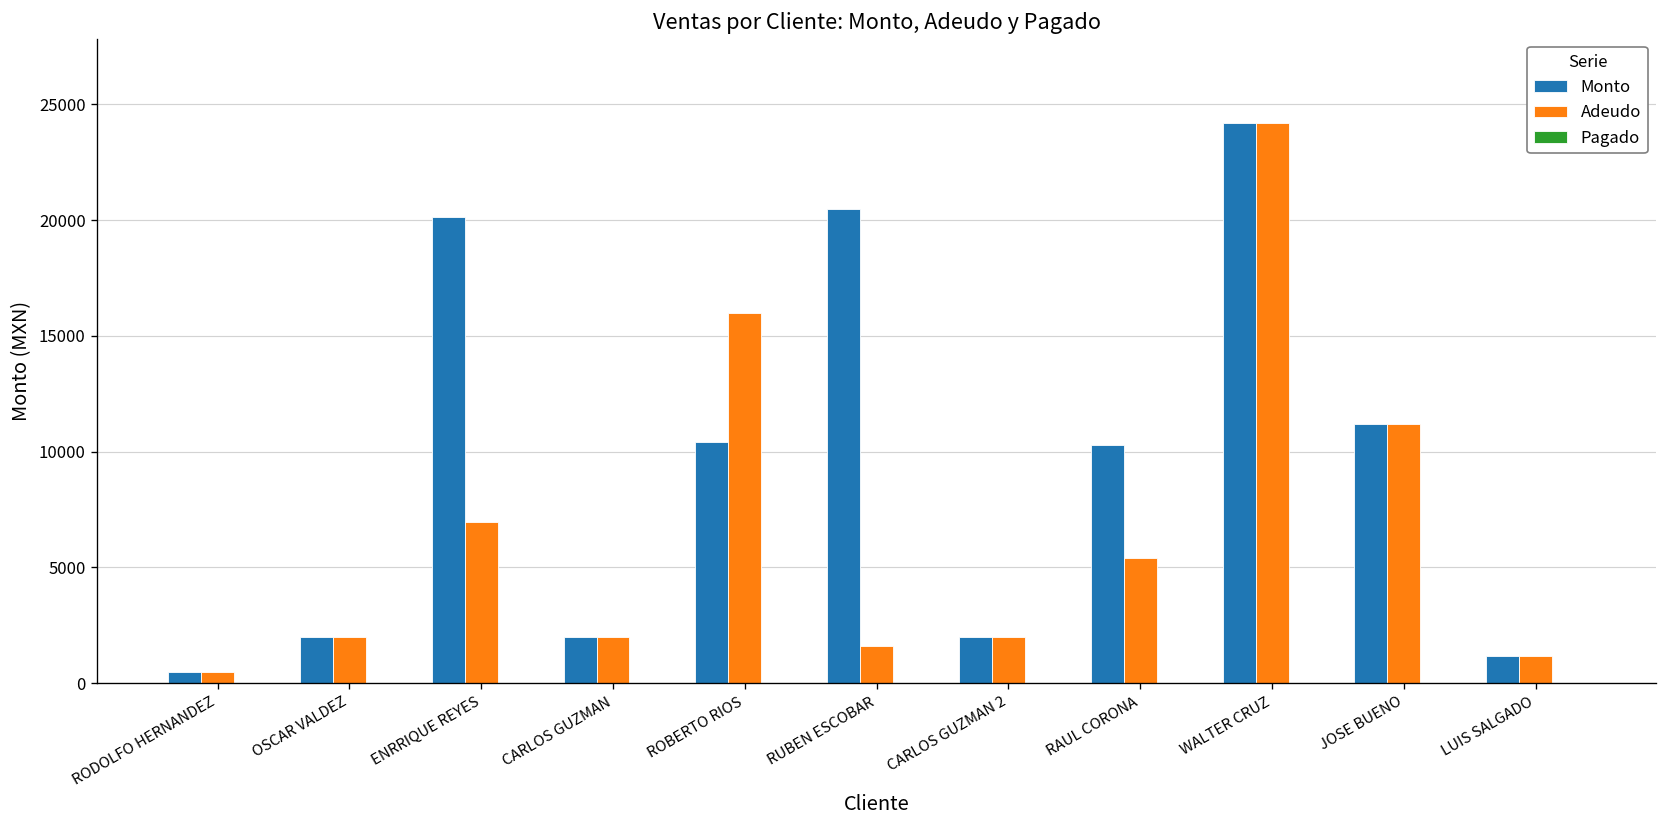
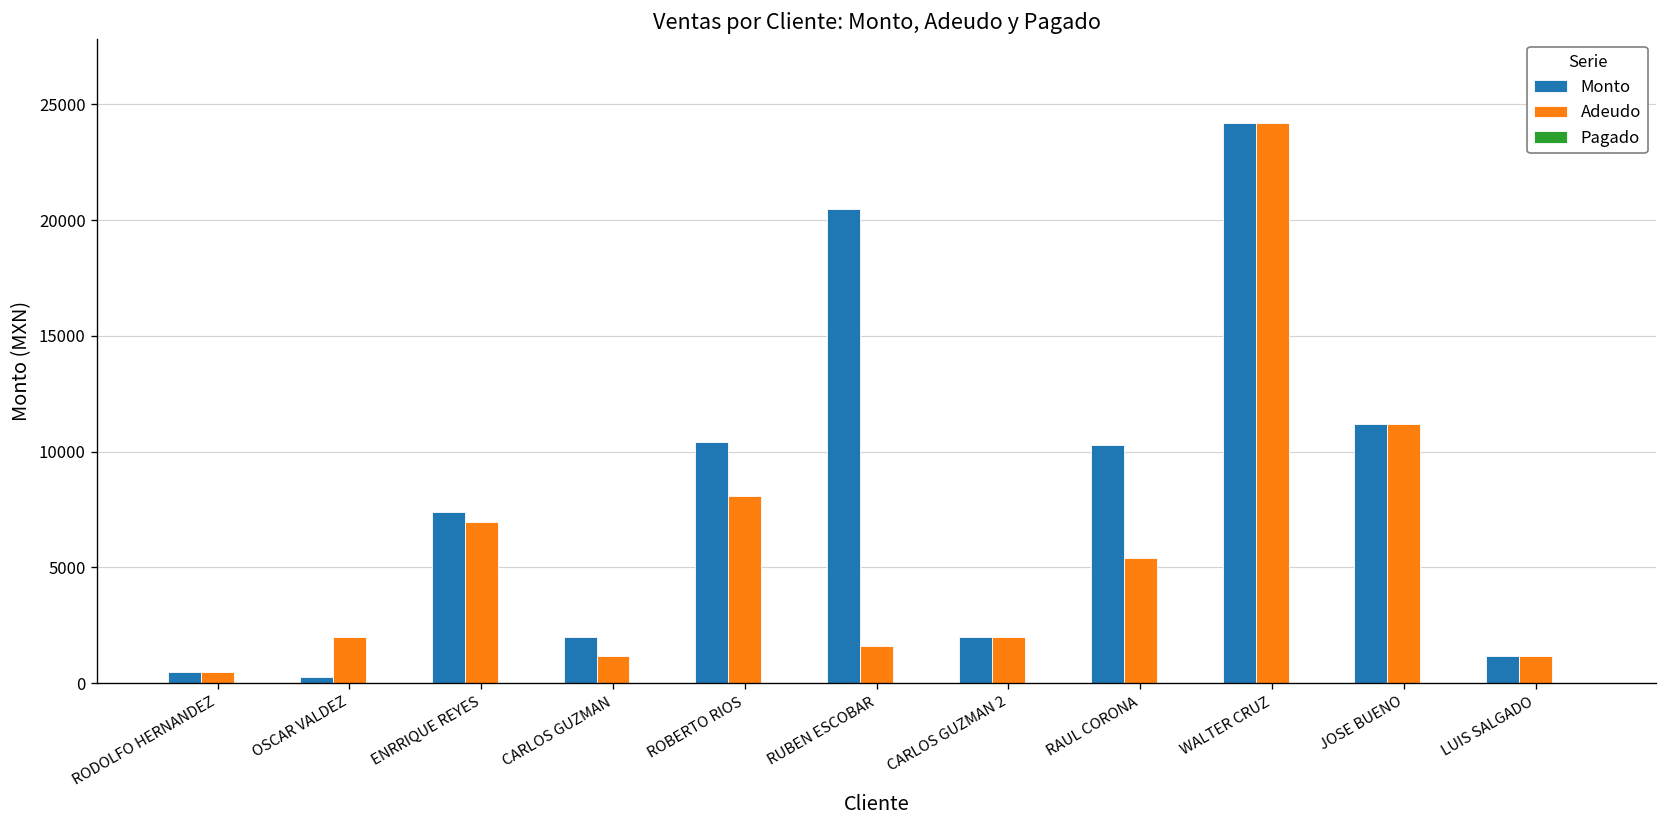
Monto, OSCAR VALDEZ: 2000 -> 300
Monto, ENRRIQUE REYES: 20100 -> 7400
Adeudo, CARLOS GUZMAN: 2000 -> 1200
Adeudo, ROBERTO RIOS: 16000 -> 8100
